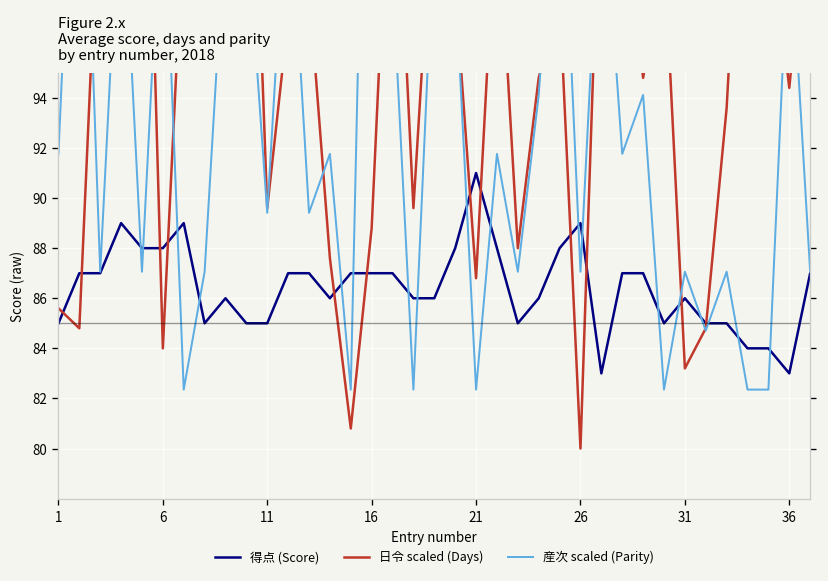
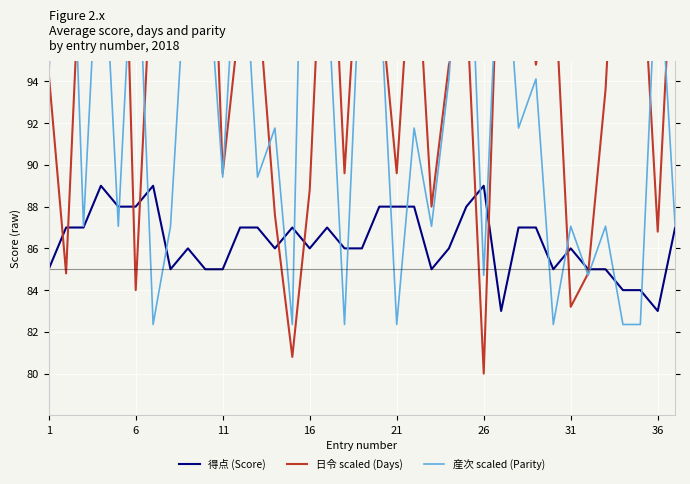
日令 scaled (Days), 1: 85.6 -> 94.4
産次 scaled (Parity), 1: 91.8 -> 94.1
得点 (Score), 16: 87 -> 86
得点 (Score), 21: 91 -> 88
日令 scaled (Days), 21: 86.8 -> 89.6
産次 scaled (Parity), 26: 87.1 -> 84.7
日令 scaled (Days), 36: 94.4 -> 86.8
